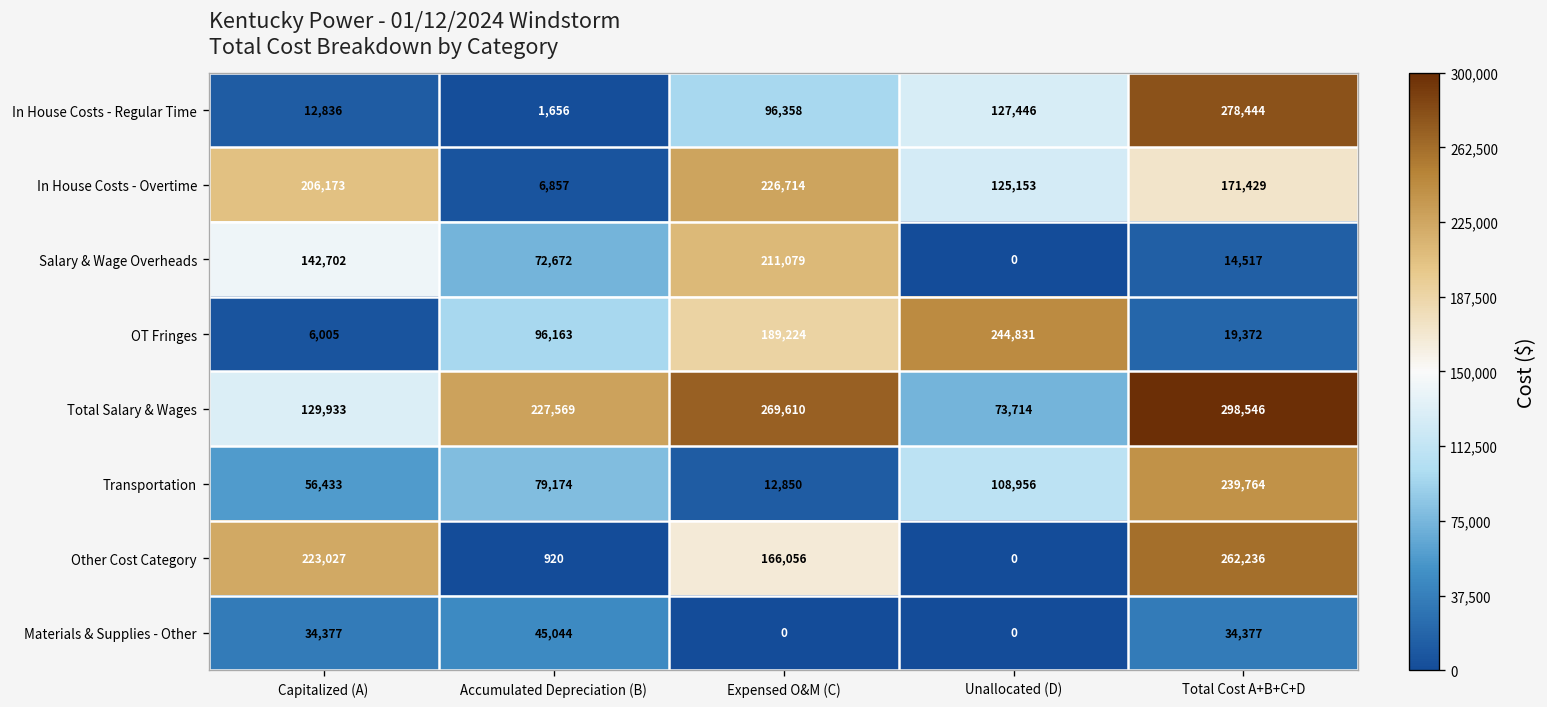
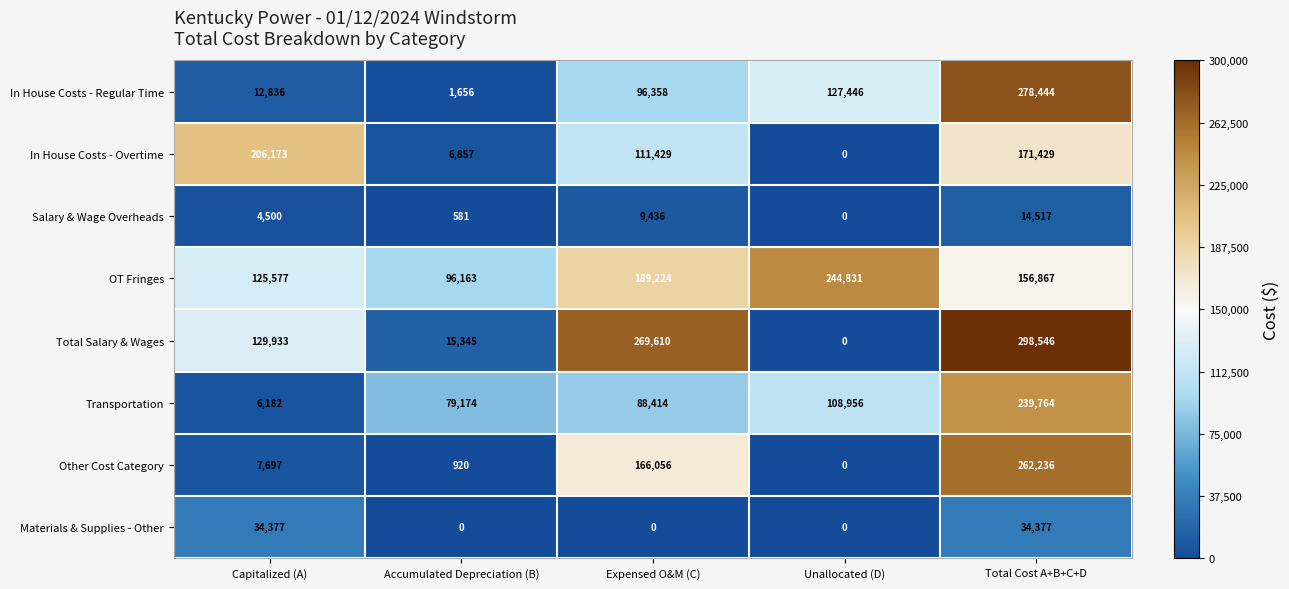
In House Costs - Overtime, Expensed O&M (C): 226,714 -> 111,429
In House Costs - Overtime, Unallocated (D): 125,153 -> 0
Salary & Wage Overheads, Capitalized (A): 142,702 -> 4,500
Salary & Wage Overheads, Accumulated Depreciation (B): 72,672 -> 581
Salary & Wage Overheads, Expensed O&M (C): 211,079 -> 9,436
OT Fringes, Capitalized (A): 6,005 -> 125,577
OT Fringes, Total Cost A+B+C+D: 19,372 -> 156,867
Total Salary & Wages, Accumulated Depreciation (B): 227,569 -> 15,345
Total Salary & Wages, Unallocated (D): 73,714 -> 0
Transportation, Capitalized (A): 56,433 -> 6,182
Transportation, Expensed O&M (C): 12,850 -> 88,414
Other Cost Category, Capitalized (A): 223,027 -> 7,697
Materials & Supplies - Other, Accumulated Depreciation (B): 45,044 -> 0
